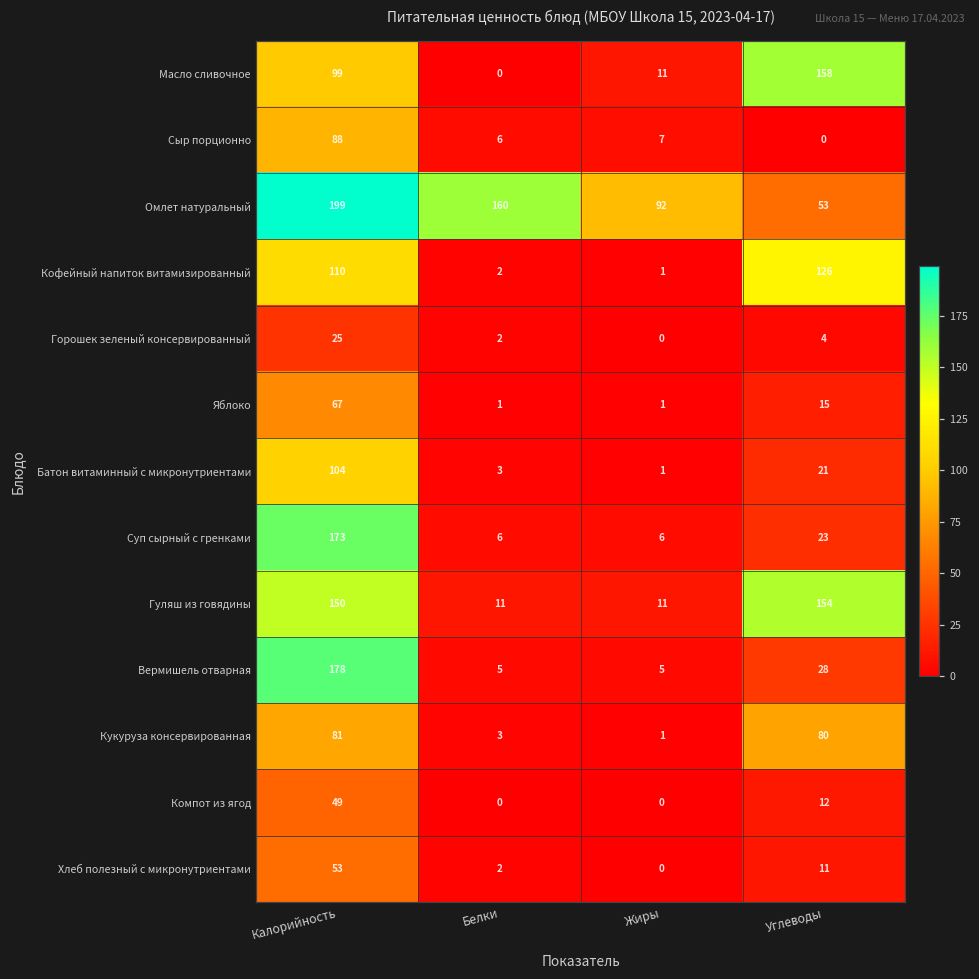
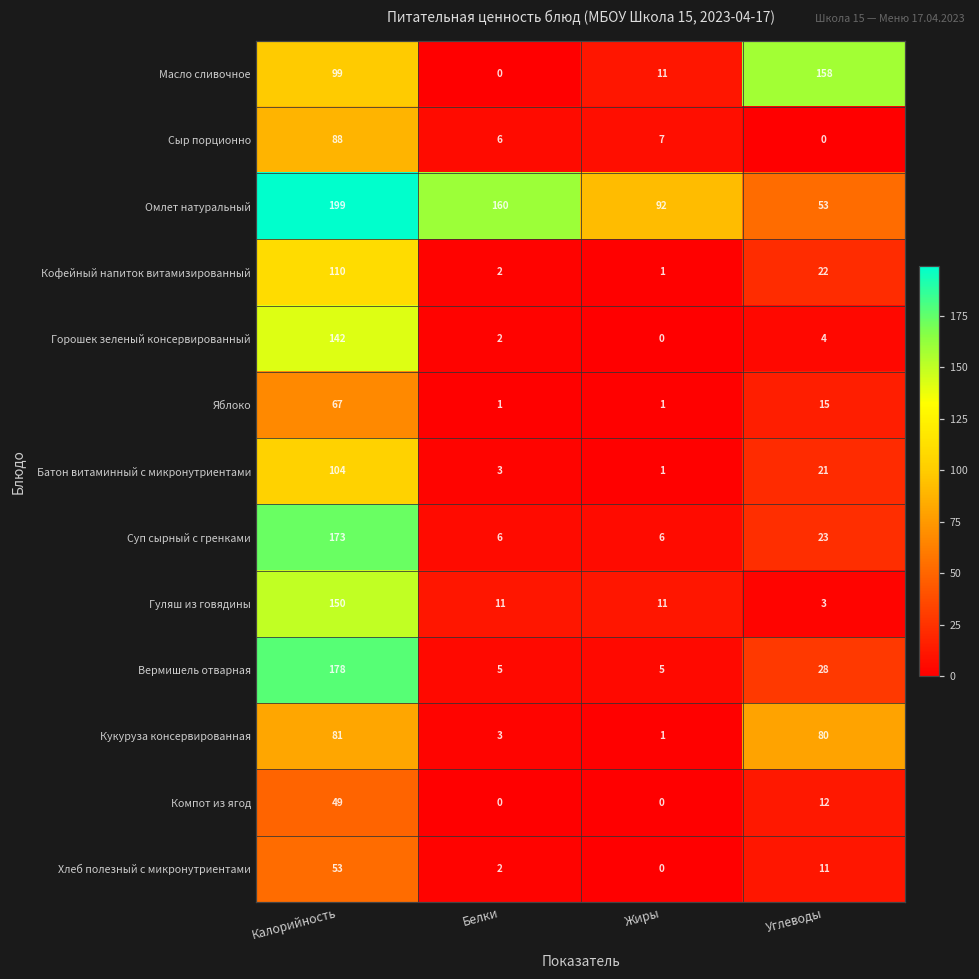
Кофейный напиток витамизированный, Углеводы: 126 -> 22
Горошек зеленый консервированный, Калорийность: 25 -> 142
Гуляш из говядины, Углеводы: 154 -> 3
